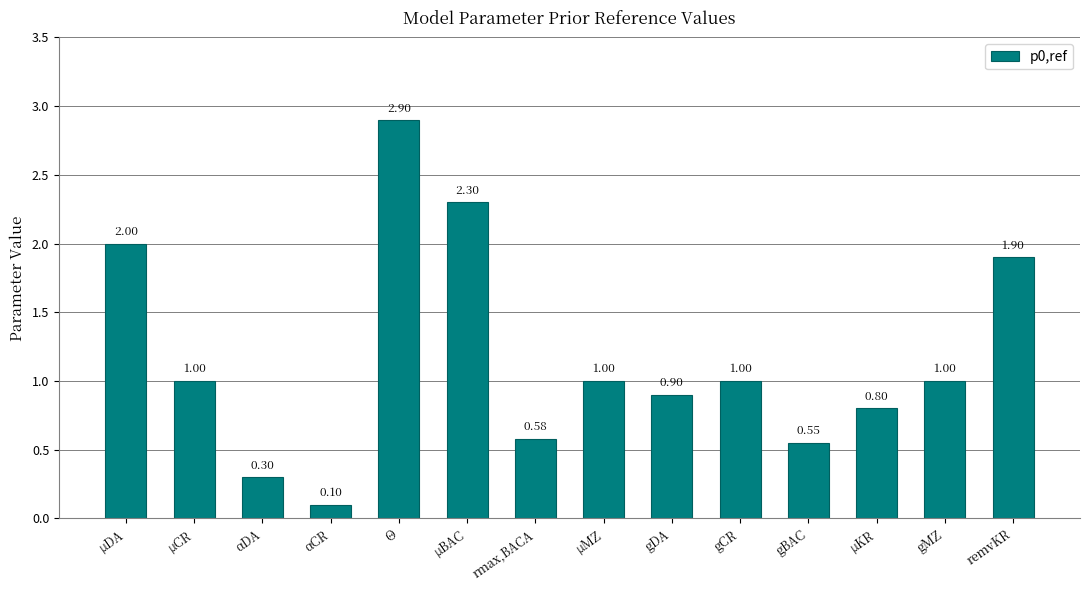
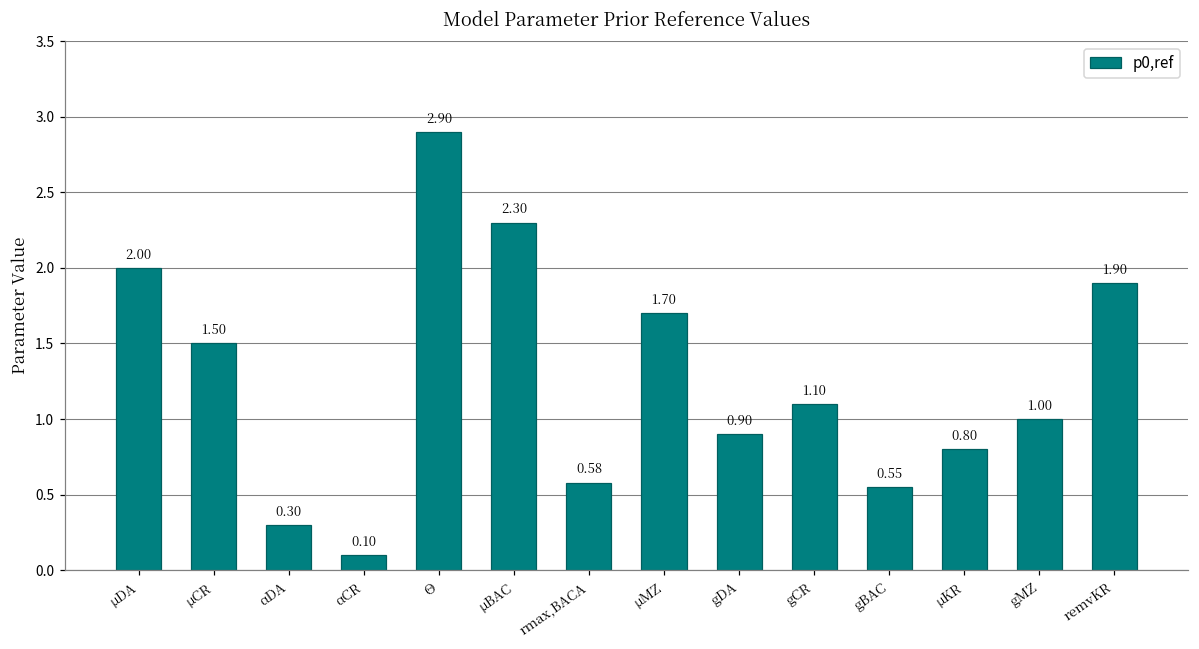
μCR: 1.00 -> 1.50
μMZ: 1.00 -> 1.70
gCR: 1.00 -> 1.10
